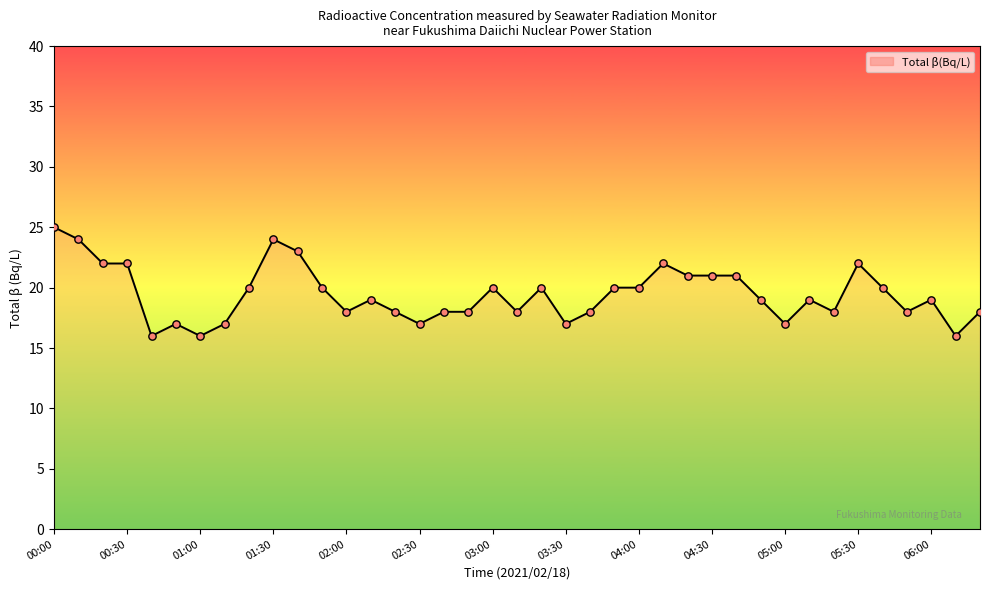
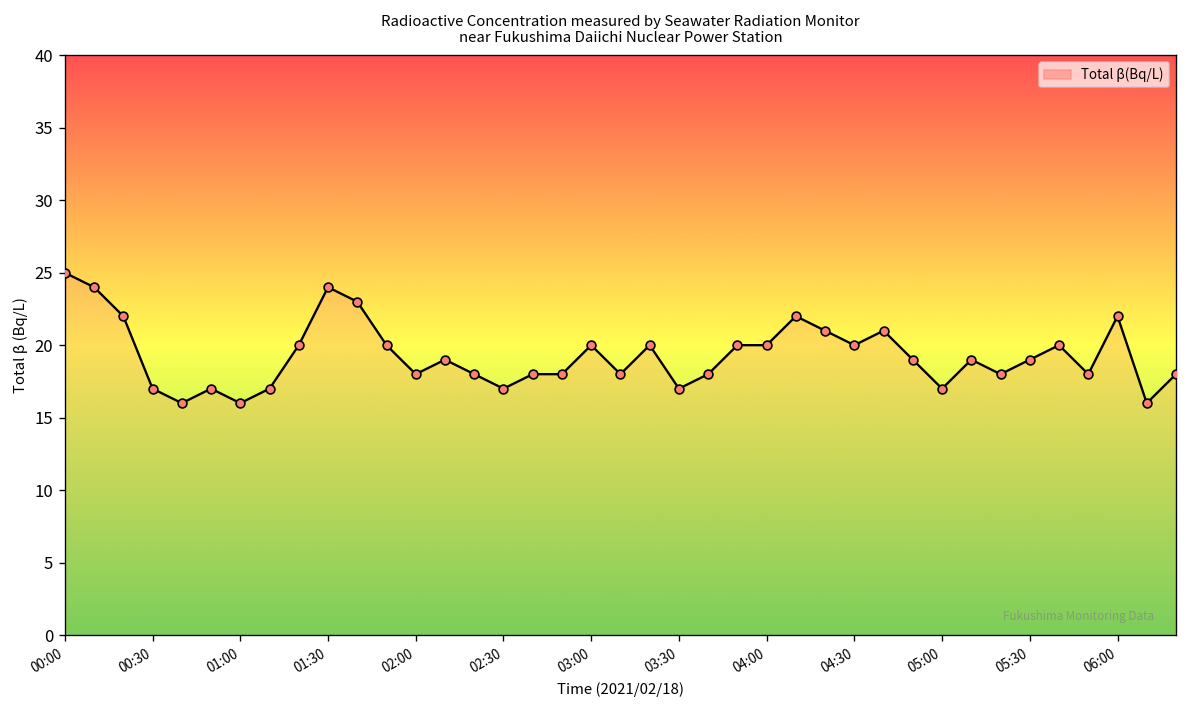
00:30: 22 -> 17
04:30: 21 -> 20
05:30: 22 -> 19
06:00: 19 -> 22
